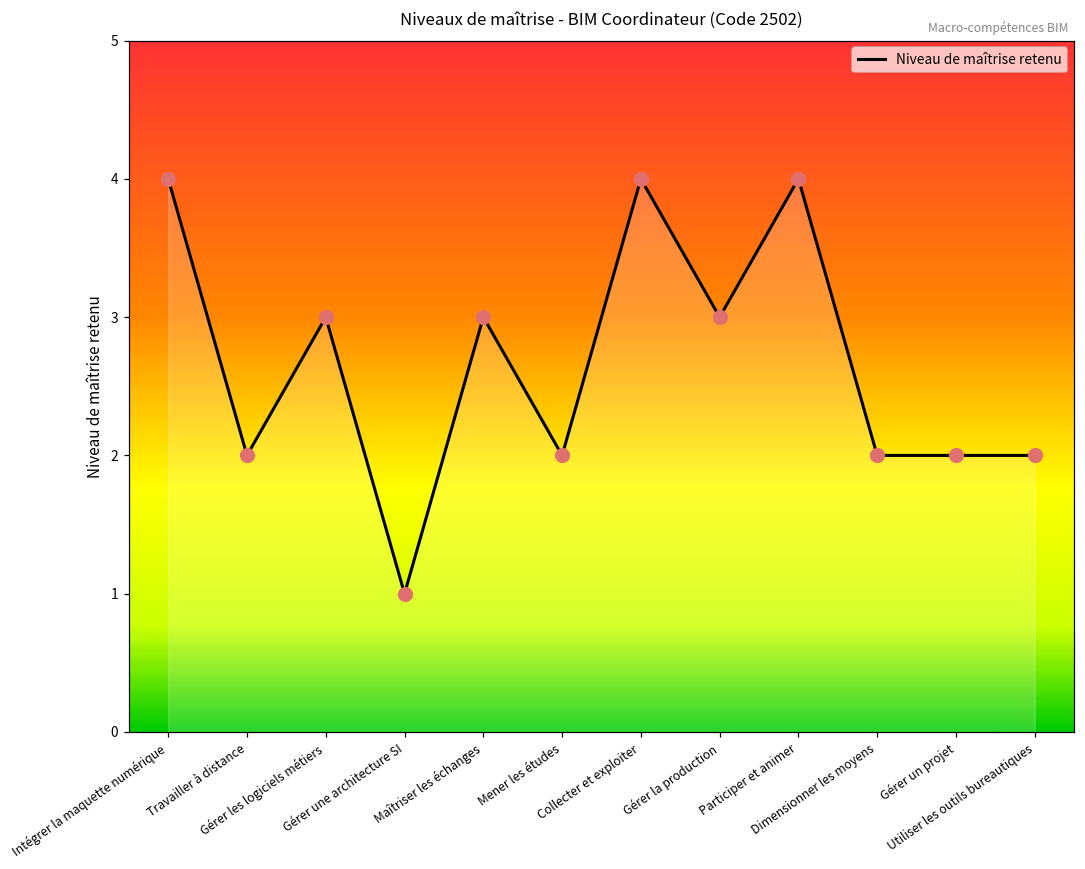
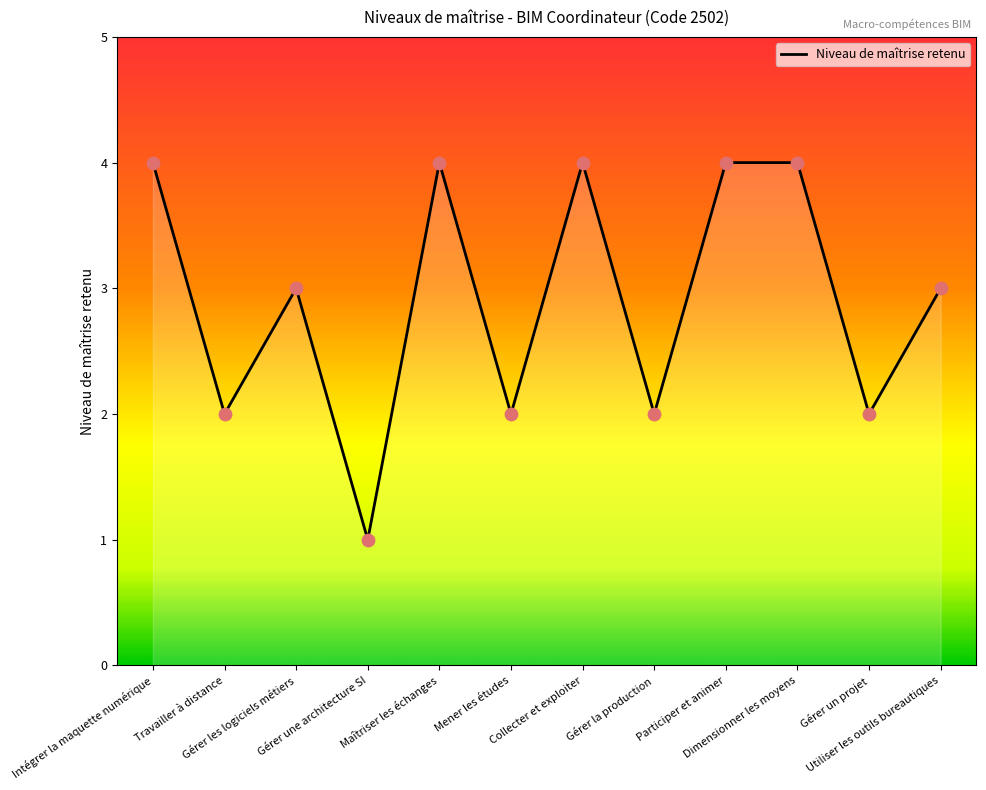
Maîtriser les échanges: 3 -> 4
Gérer la production: 3 -> 2
Dimensionner les moyens: 2 -> 4
Utiliser les outils bureautiques: 2 -> 3
